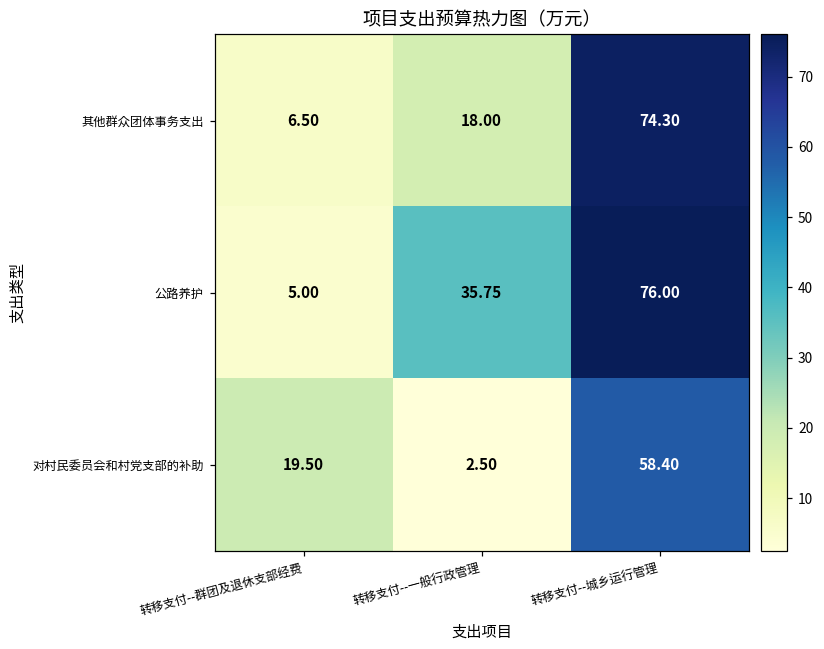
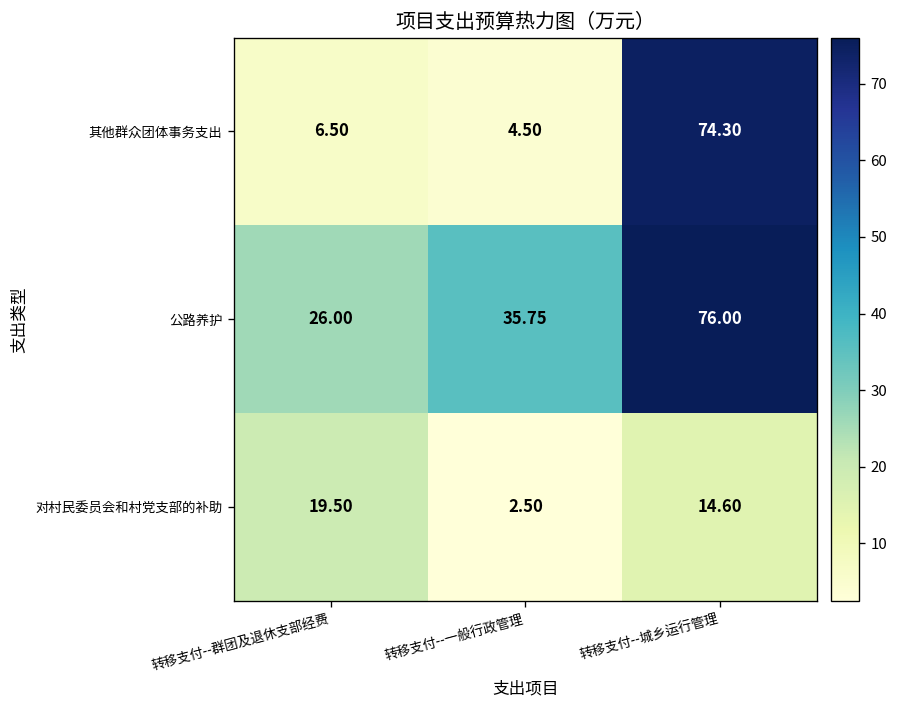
其他群众团体事务支出, 转移支付--一般行政管理: 18.00 -> 4.50
公路养护, 转移支付--群团及退休支部经费: 5.00 -> 26.00
对村民委员会和村党支部的补助, 转移支付--城乡运行管理: 58.40 -> 14.60
